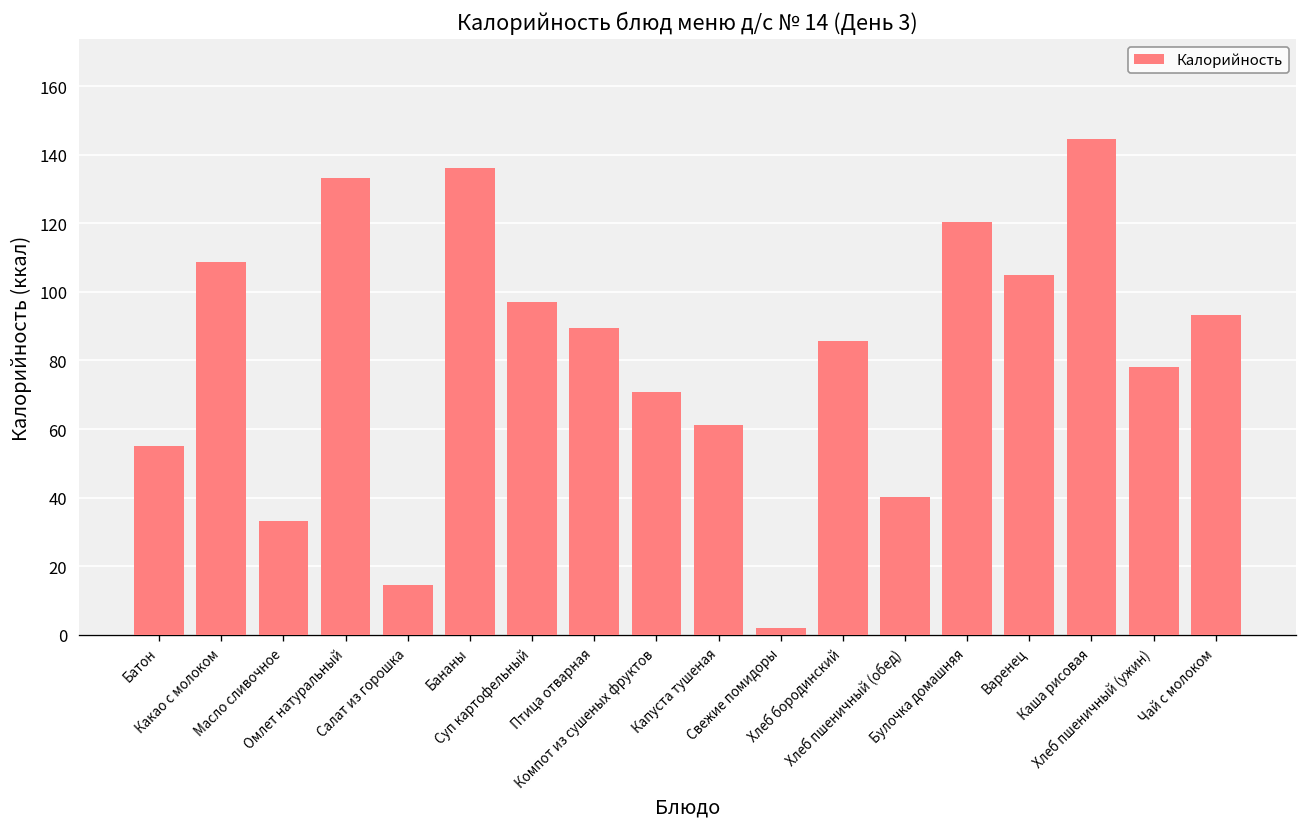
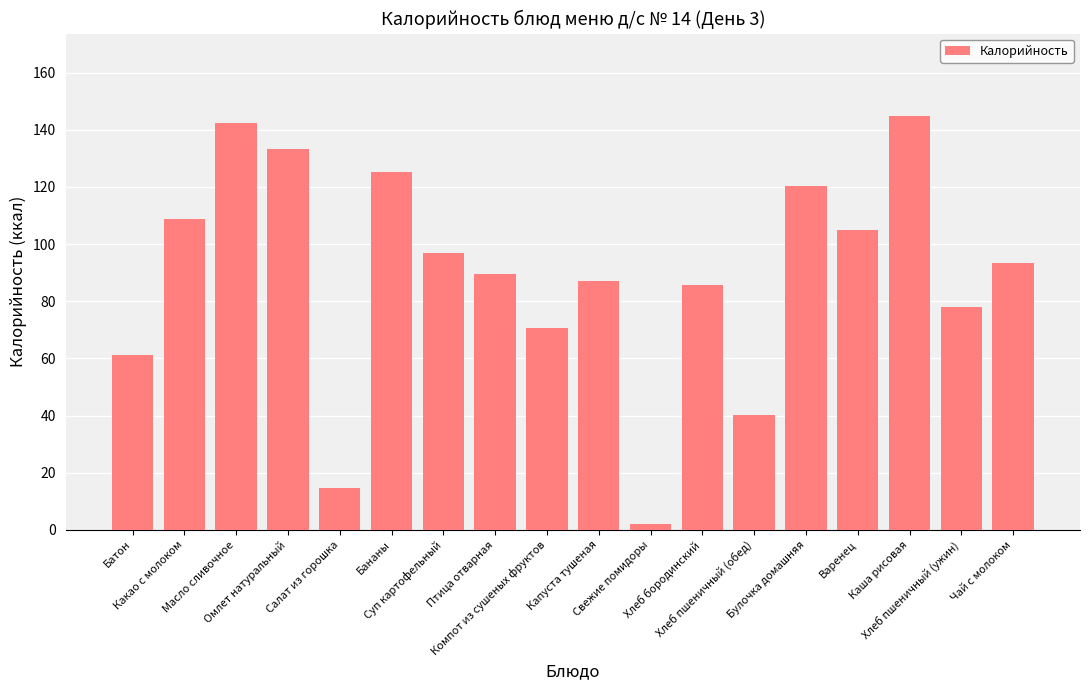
Батон: 55 -> 61
Масло сливочное: 33 -> 142
Бананы: 136 -> 125
Капуста тушеная: 61 -> 87
